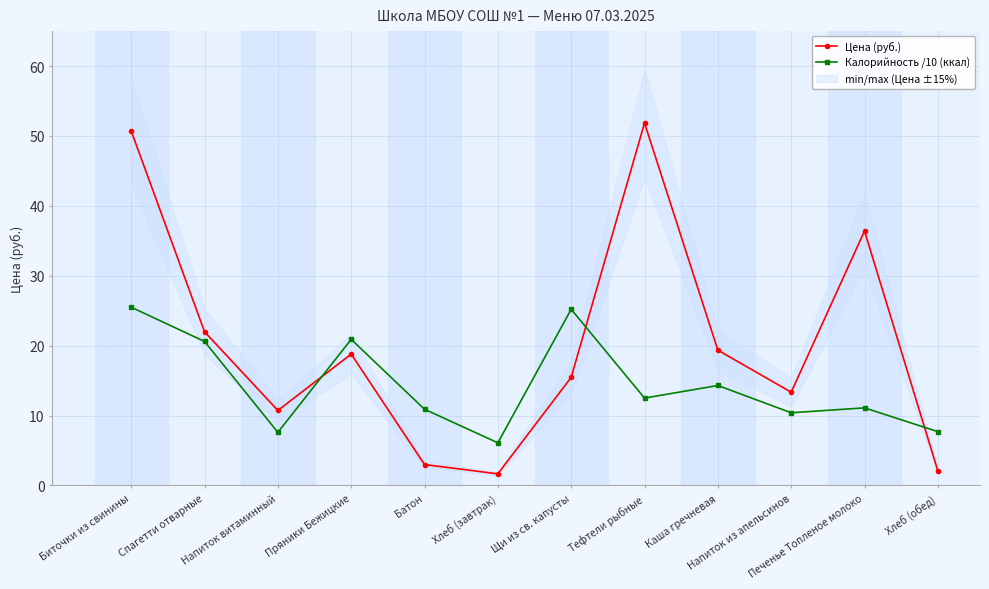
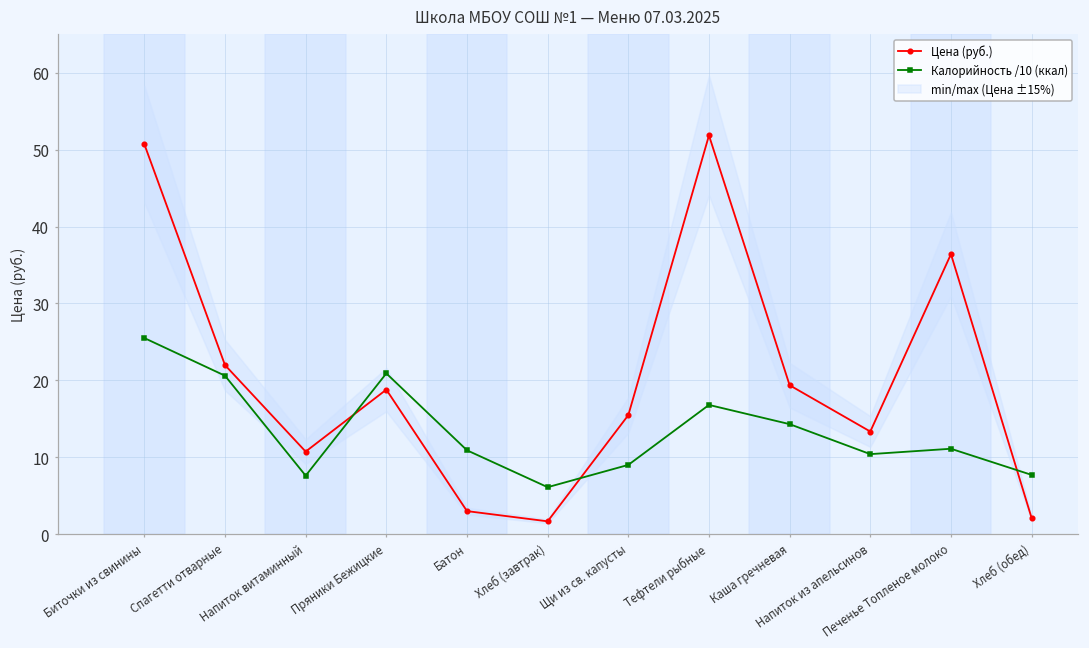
Калорийность /10 (ккал), Щи из св. капусты: 25 -> 9
Калорийность /10 (ккал), Тефтели рыбные: 13 -> 17
